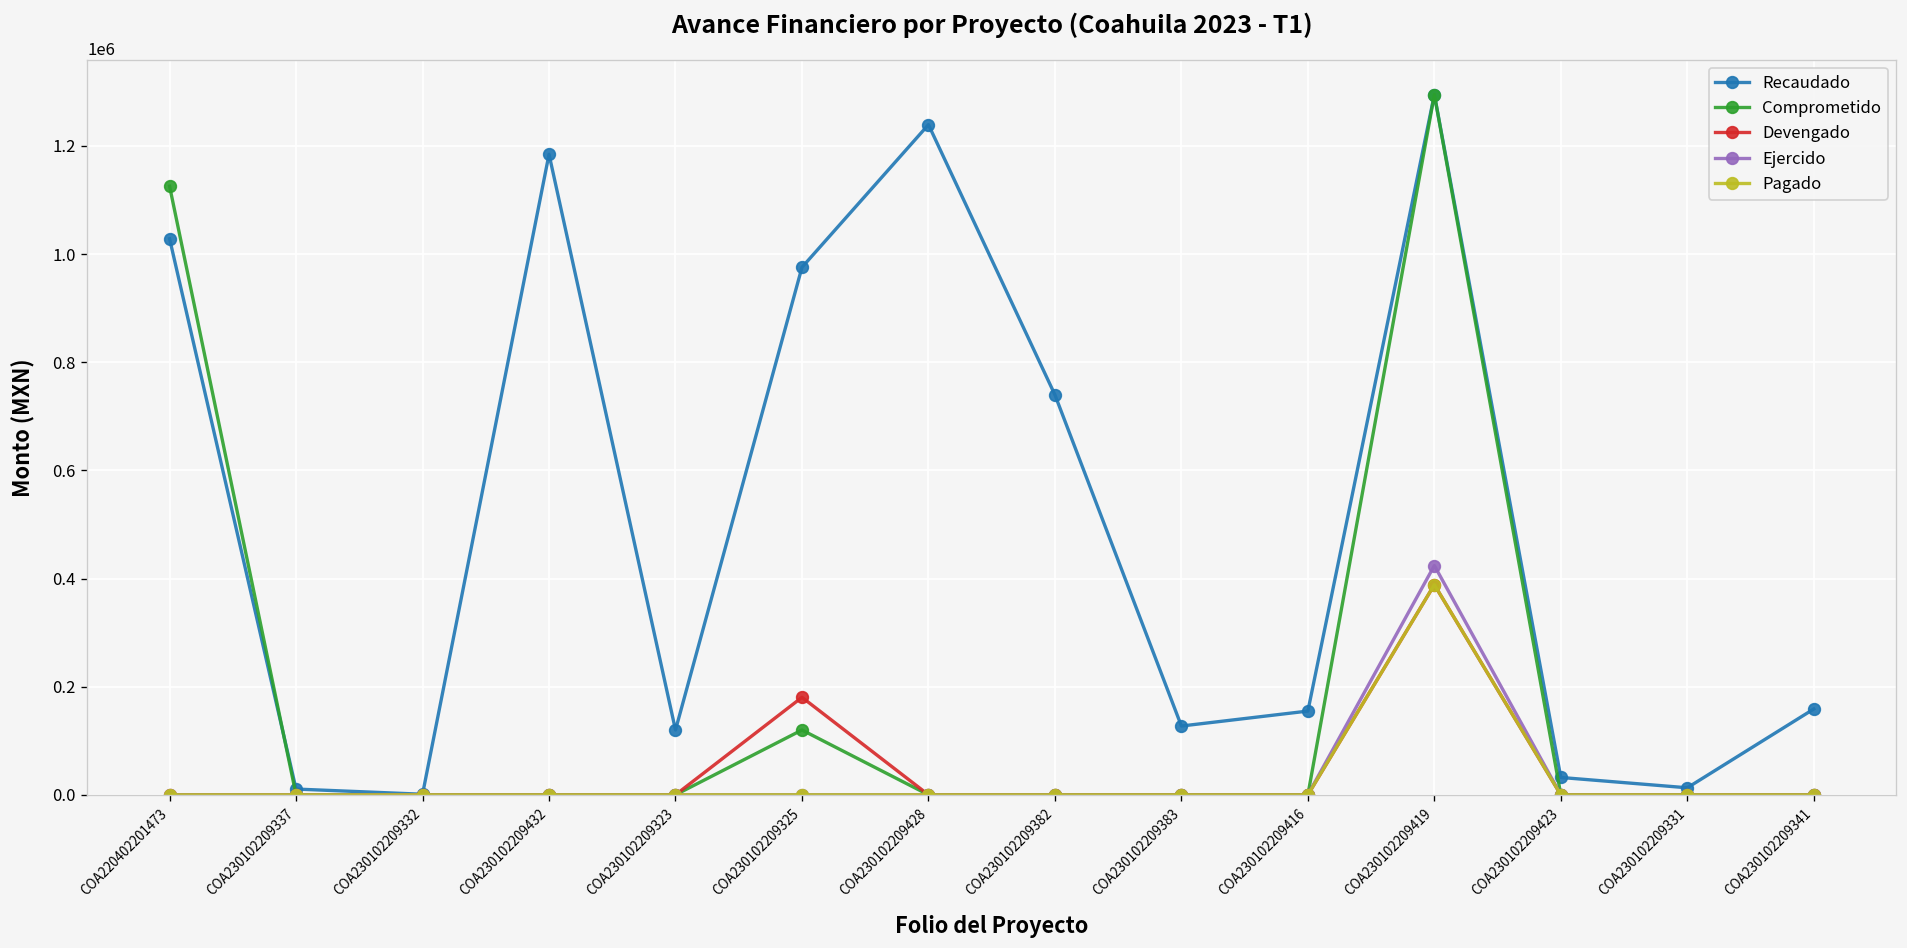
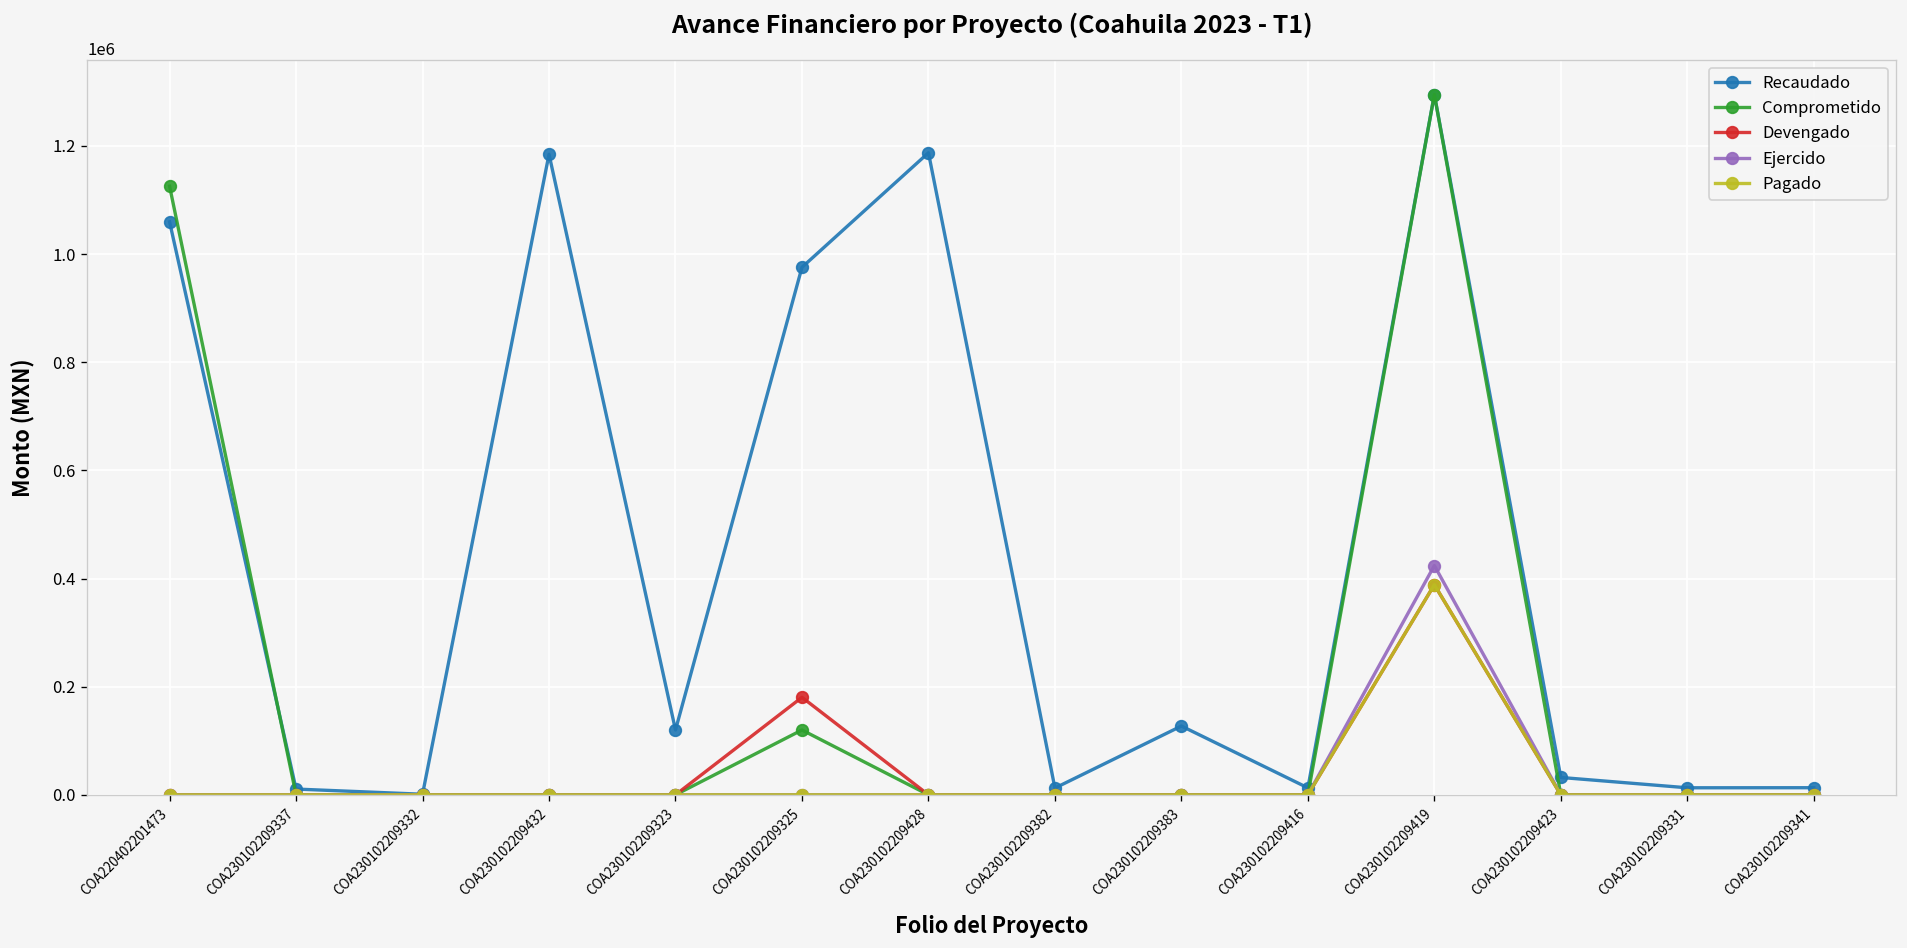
Recaudado, COA220402201473: 1030000 -> 1060000
Recaudado, COA230102209428: 1240000 -> 1190000
Recaudado, COA230102209382: 740000 -> 10000
Recaudado, COA230102209416: 150000 -> 10000
Recaudado, COA230102209341: 160000 -> 10000
